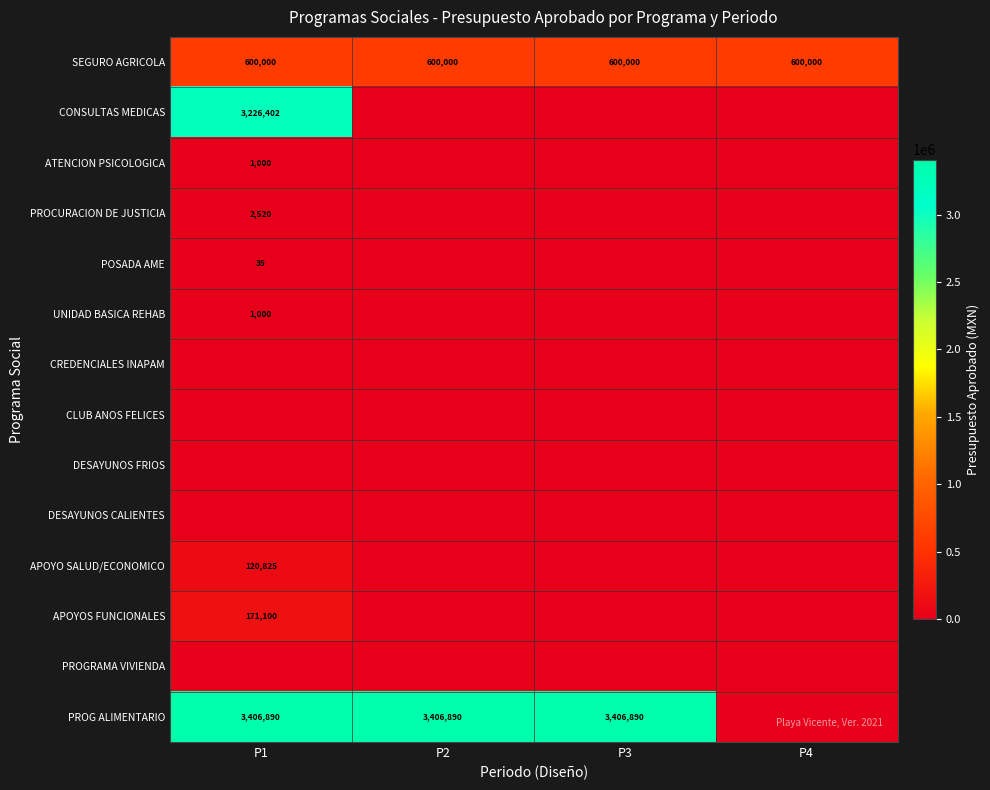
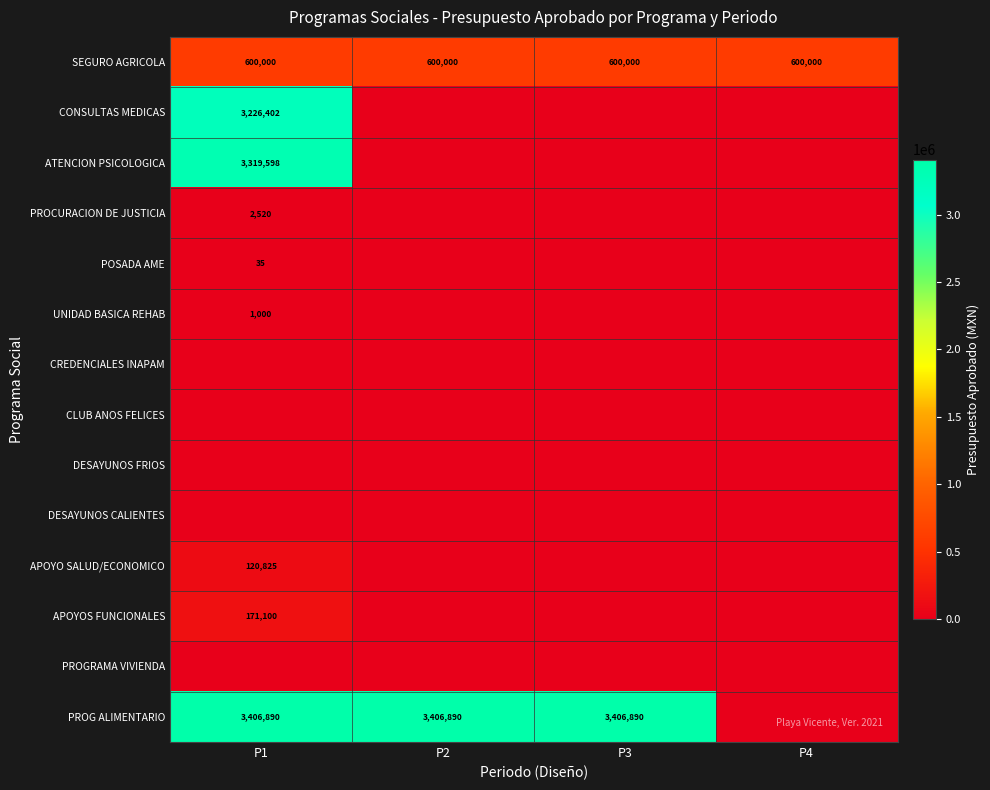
ATENCION PSICOLOGICA, P1: 1,000 -> 3,319,598
